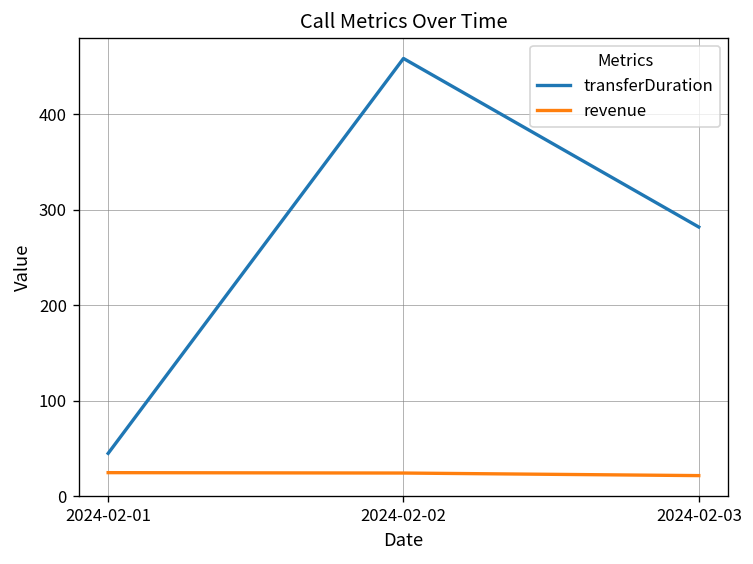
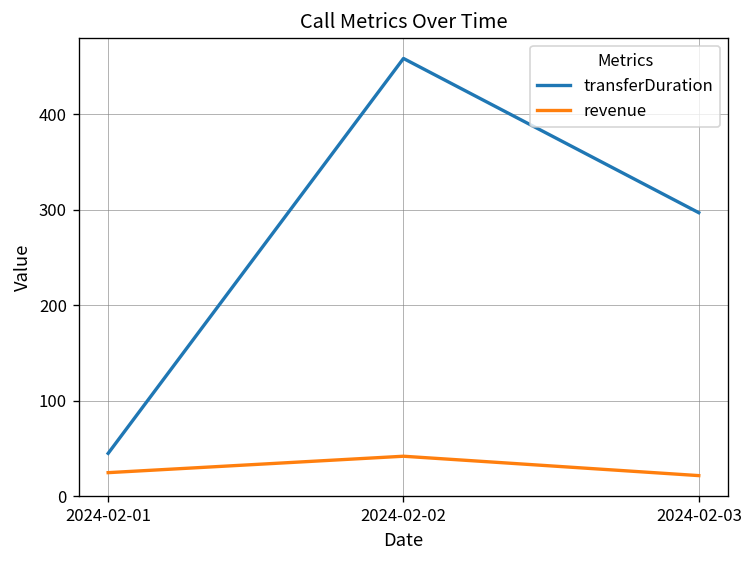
revenue, 2024-02-02: 20 -> 40
transferDuration, 2024-02-03: 280 -> 300
